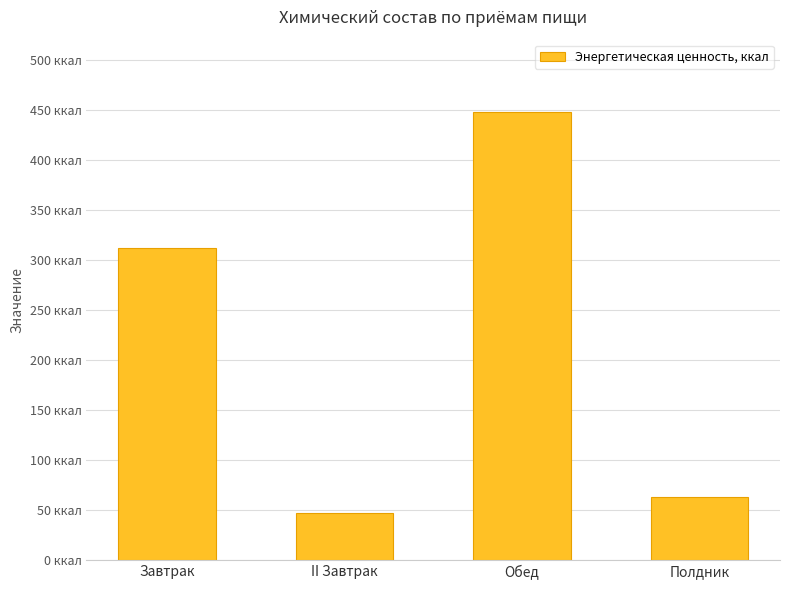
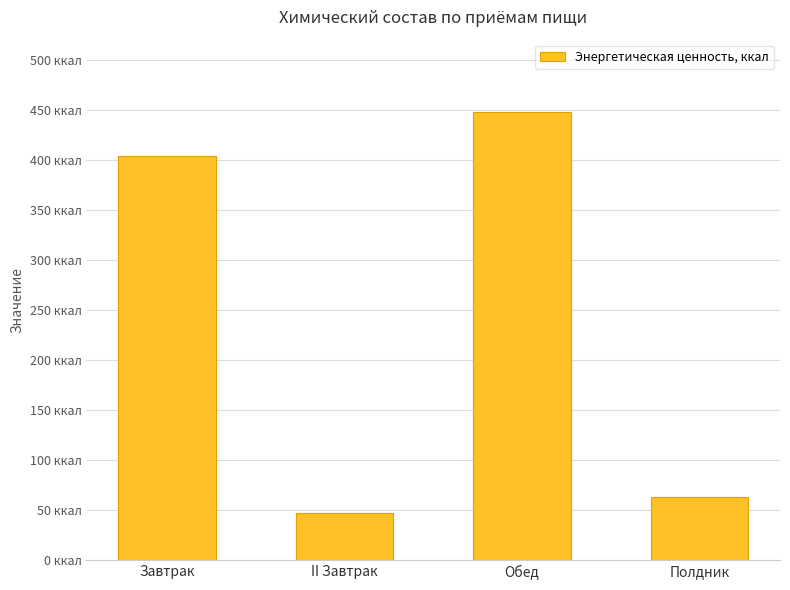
Завтрак: 312 ккал -> 404 ккал
